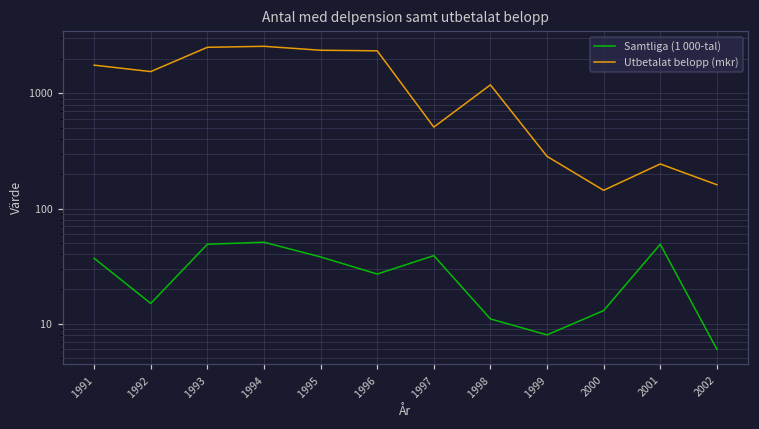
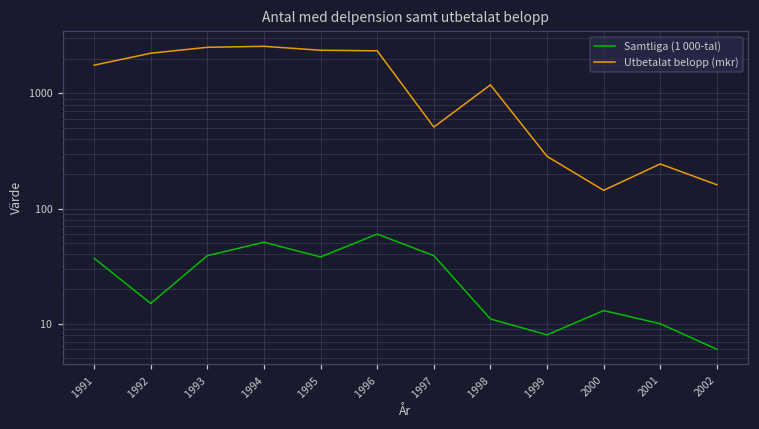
Utbetalat belopp (mkr), 1992: 1500 -> 2200
Samtliga (1 000-tal), 1993: 50 -> 39
Samtliga (1 000-tal), 1996: 27 -> 60
Samtliga (1 000-tal), 2001: 50 -> 10
